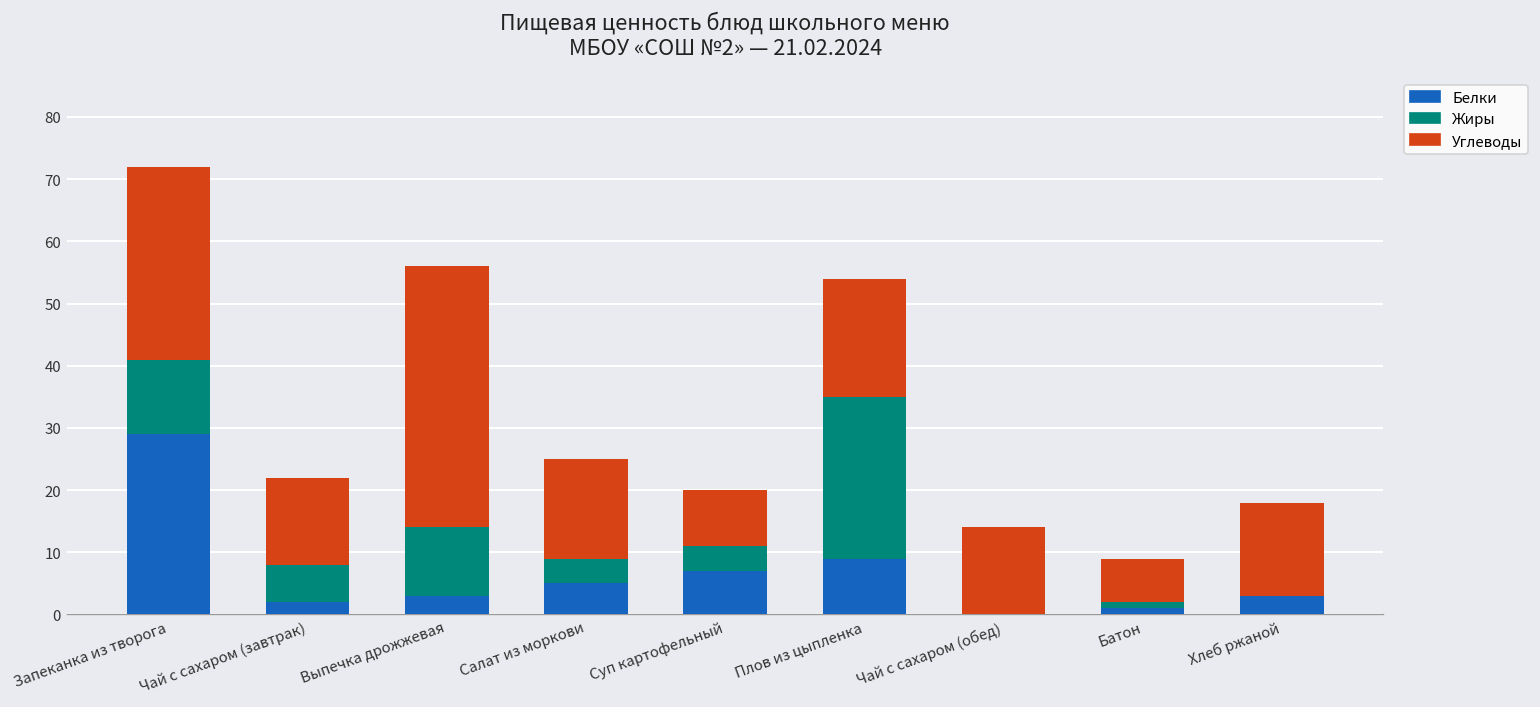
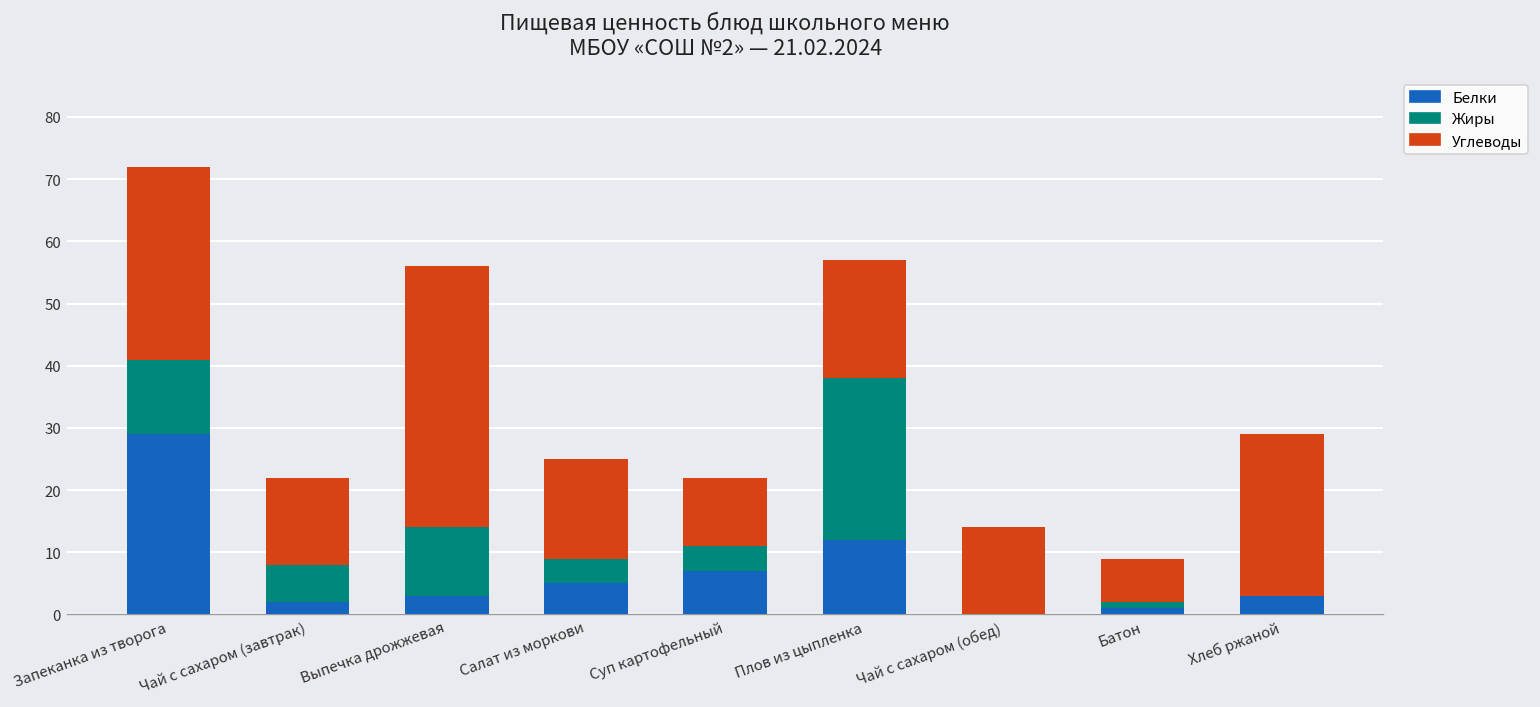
Углеводы, Суп картофельный: 9 -> 11
Белки, Плов из цыпленка: 9 -> 12
Углеводы, Хлеб ржаной: 15 -> 26
